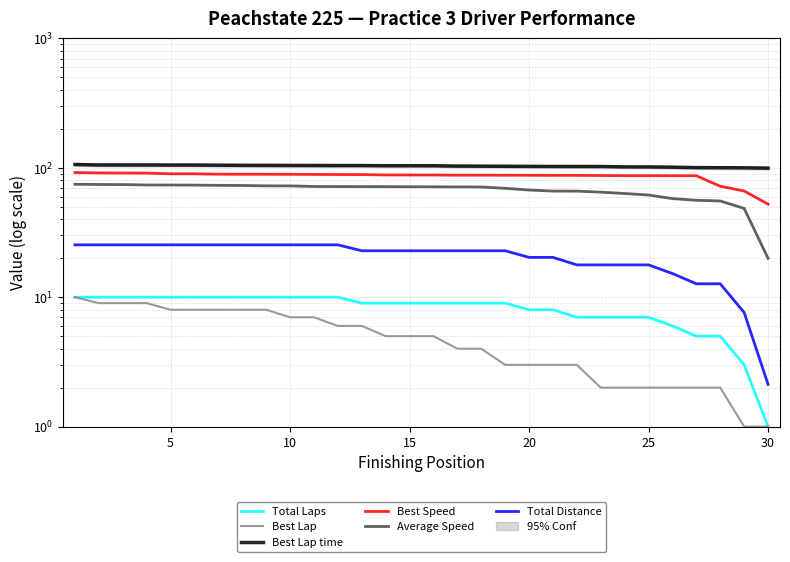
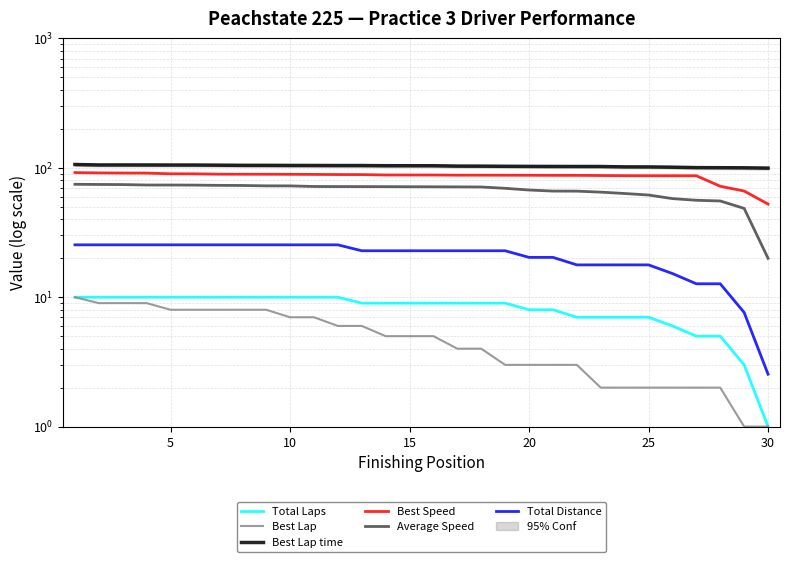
Total Distance, 30: 2.1 -> 2.5
